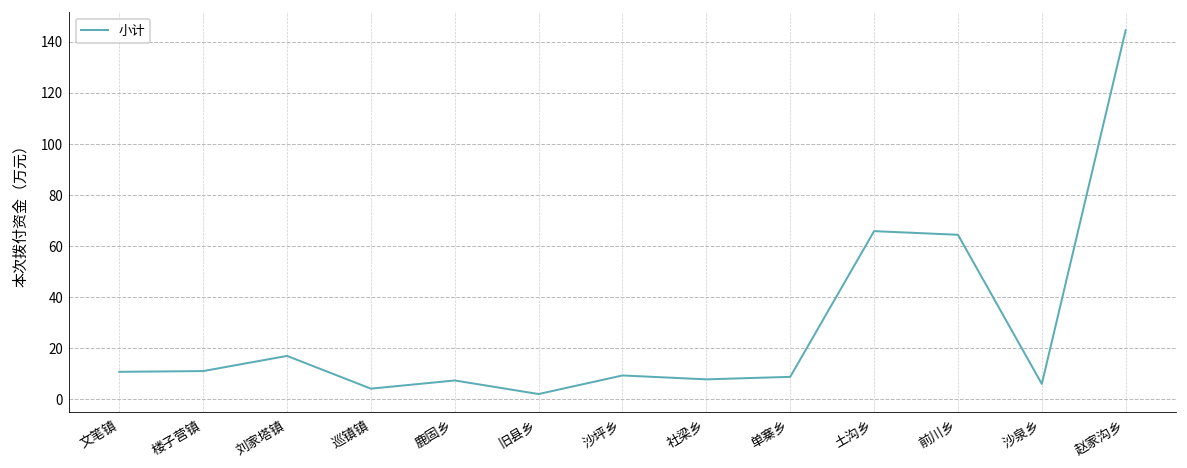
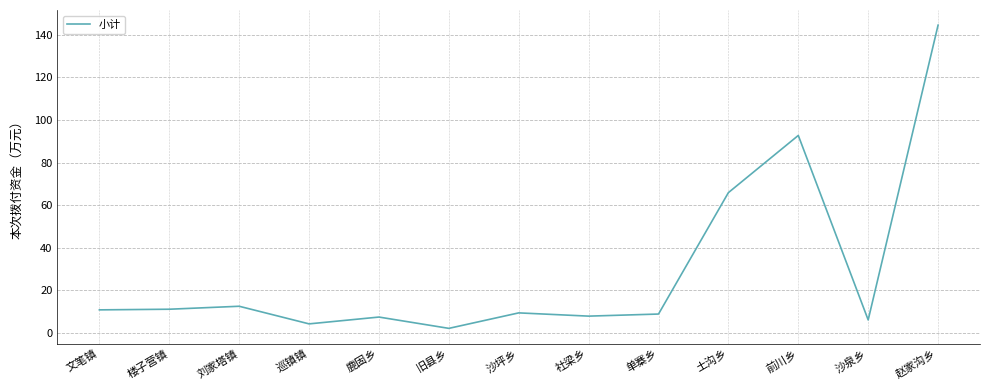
刘家塔镇: 17 -> 12
前川乡: 64 -> 93
